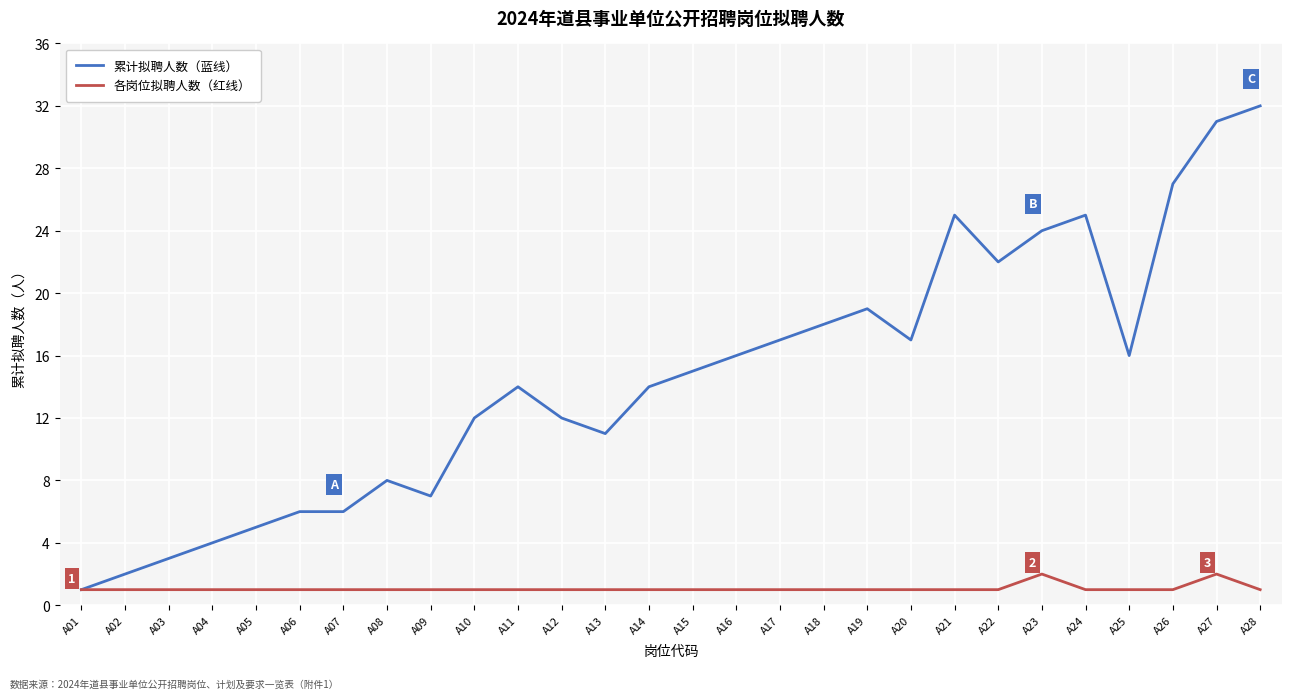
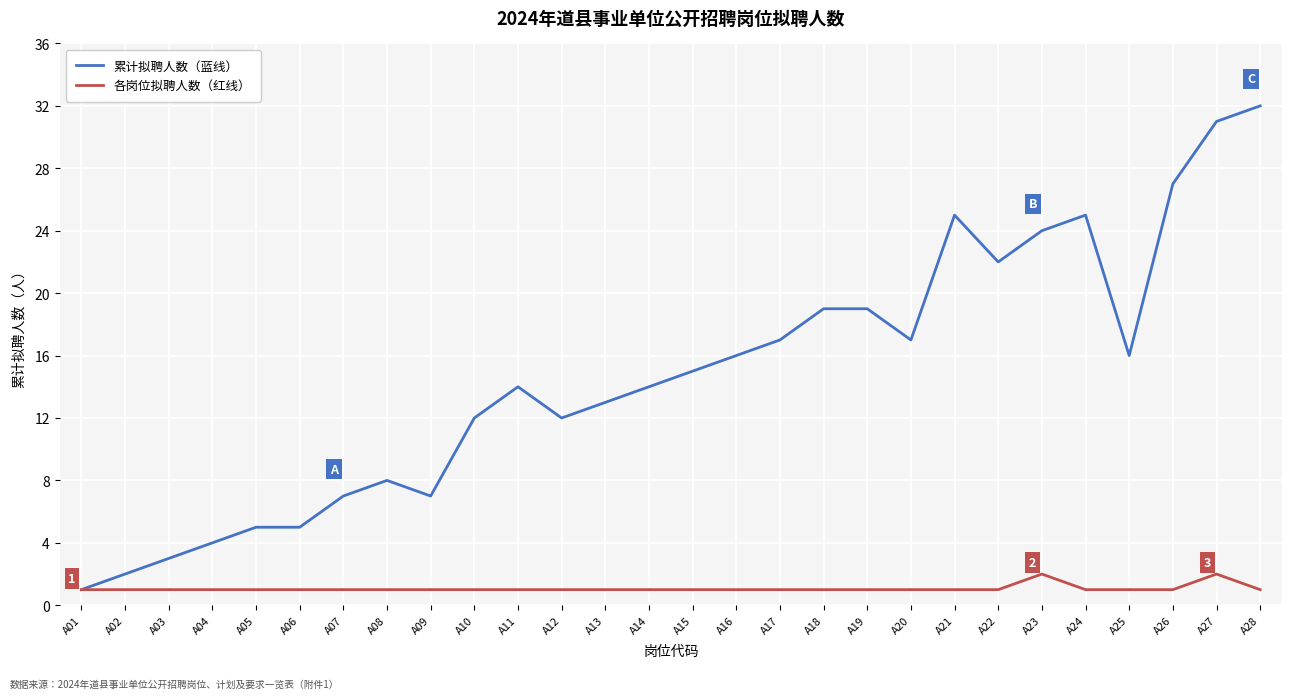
累计拟聘人数（蓝线）, A06: 6 -> 5
累计拟聘人数（蓝线）, A07: 6 -> 7
累计拟聘人数（蓝线）, A13: 11 -> 13
累计拟聘人数（蓝线）, A18: 18 -> 19
